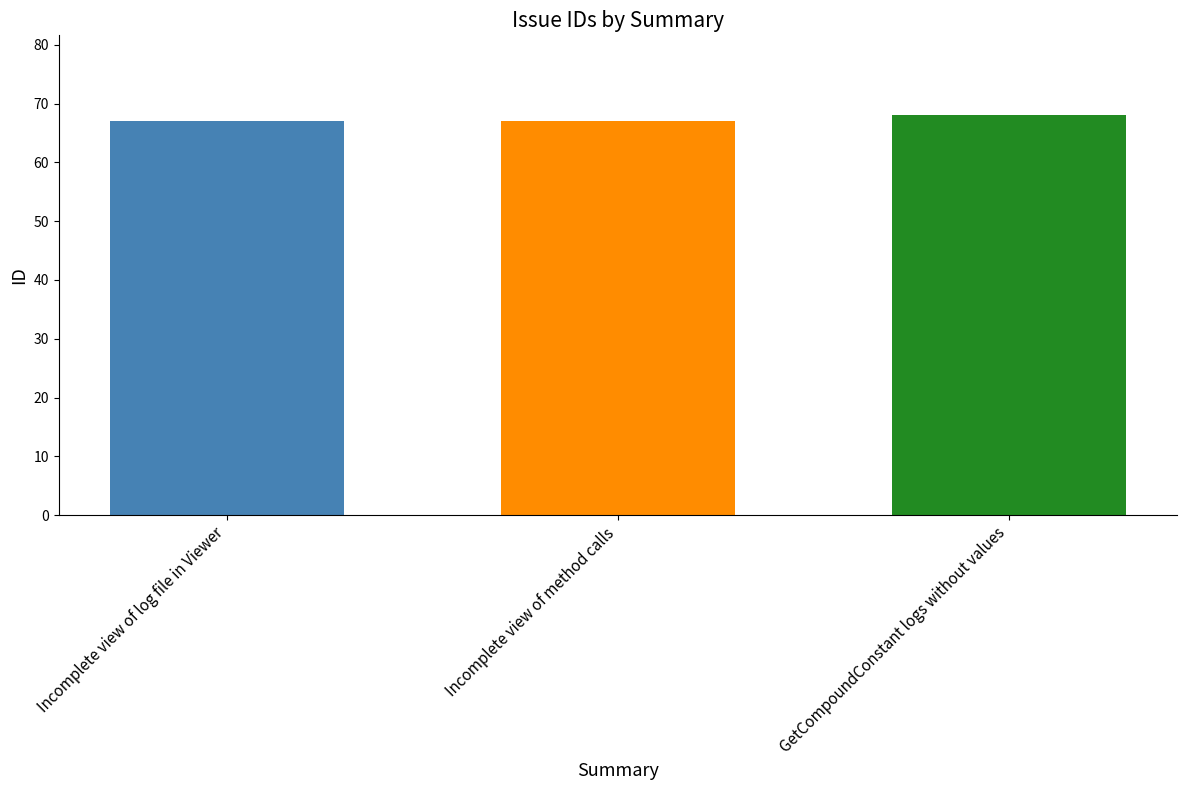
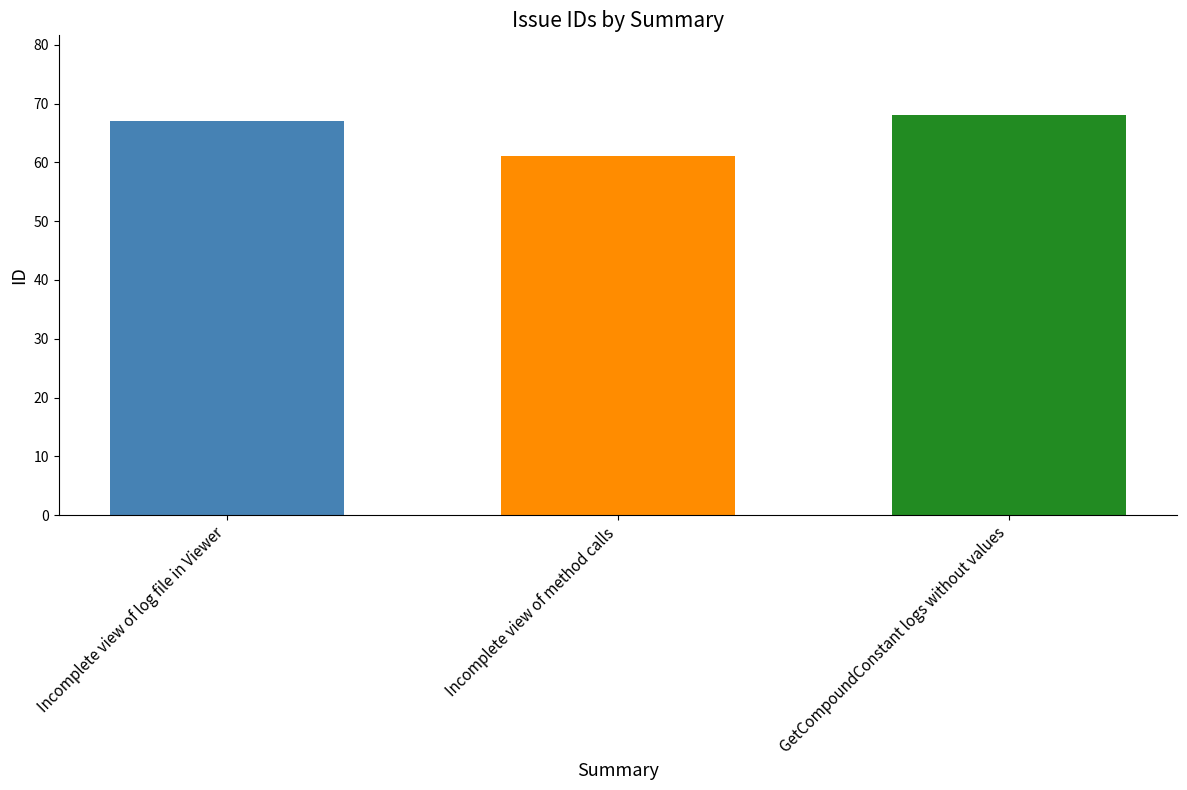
Incomplete view of method calls: 67 -> 61
